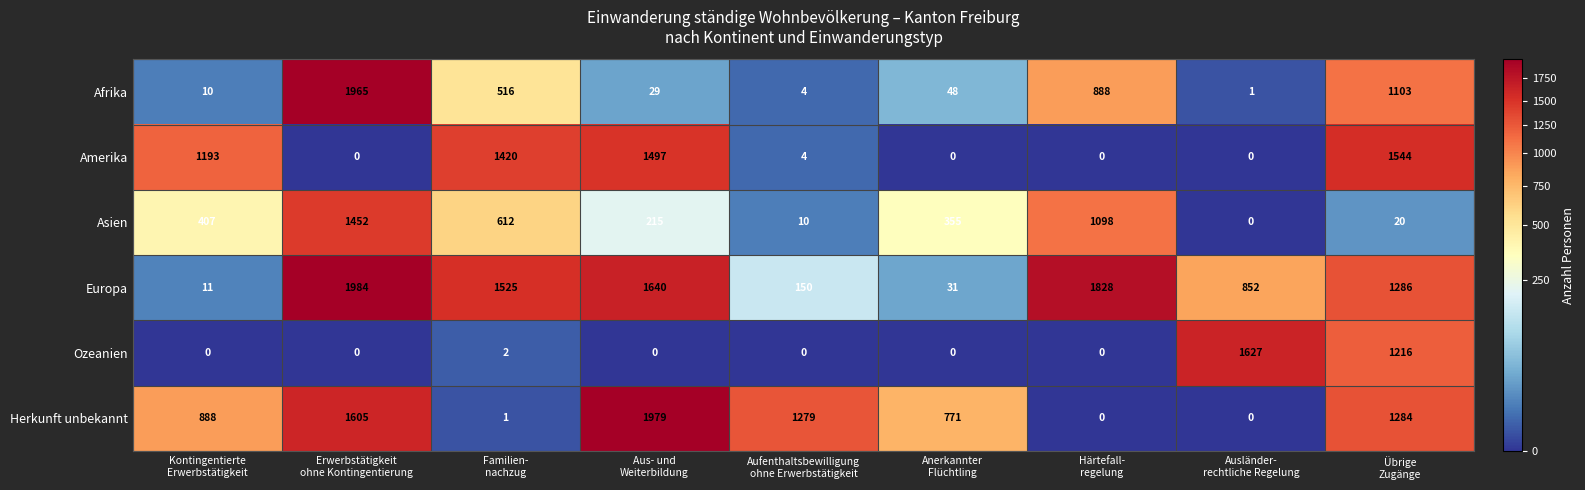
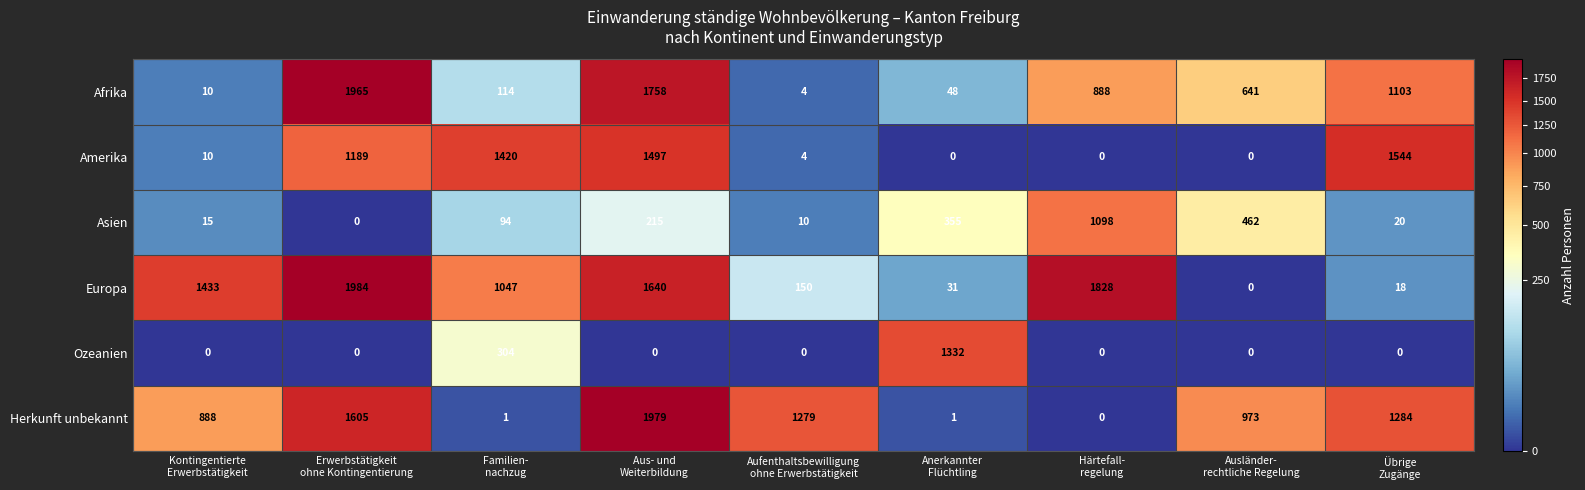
Afrika, Familien- nachzug: 516 -> 114
Afrika, Aus- und Weiterbildung: 29 -> 1758
Afrika, Ausländer- rechtliche Regelung: 1 -> 641
Amerika, Kontingentierte Erwerbstätigkeit: 1193 -> 10
Amerika, Erwerbstätigkeit ohne Kontingentierung: 0 -> 1189
Asien, Kontingentierte Erwerbstätigkeit: 407 -> 15
Asien, Erwerbstätigkeit ohne Kontingentierung: 1452 -> 0
Asien, Familien- nachzug: 612 -> 94
Asien, Ausländer- rechtliche Regelung: 0 -> 462
Europa, Kontingentierte Erwerbstätigkeit: 11 -> 1433
Europa, Familien- nachzug: 1525 -> 1047
Europa, Ausländer- rechtliche Regelung: 852 -> 0
Europa, Übrige Zugänge: 1286 -> 18
Ozeanien, Familien- nachzug: 2 -> 304
Ozeanien, Anerkannter Flüchtling: 0 -> 1332
Ozeanien, Ausländer- rechtliche Regelung: 1627 -> 0
Ozeanien, Übrige Zugänge: 1216 -> 0
Herkunft unbekannt, Anerkannter Flüchtling: 771 -> 1
Herkunft unbekannt, Ausländer- rechtliche Regelung: 0 -> 973
